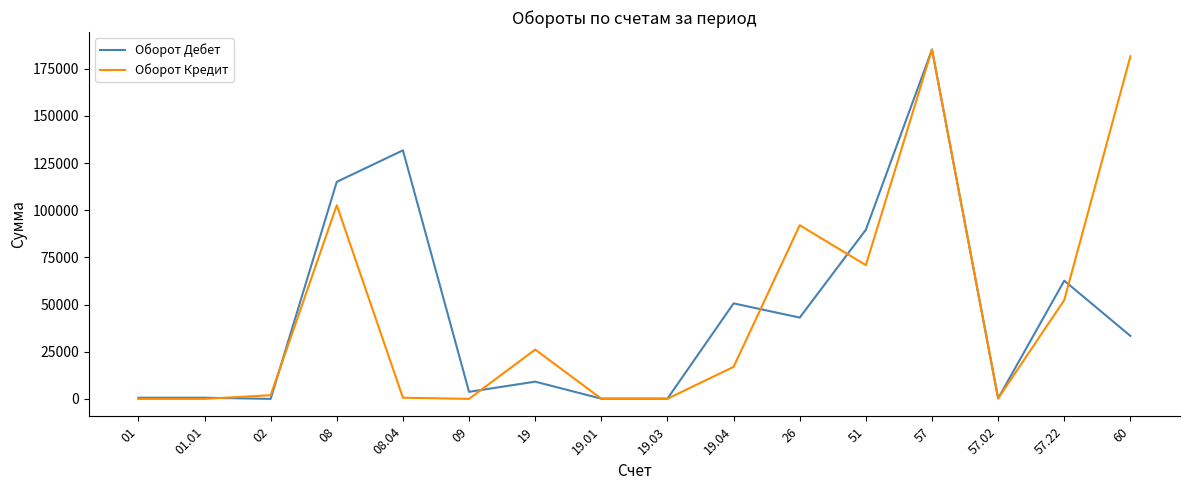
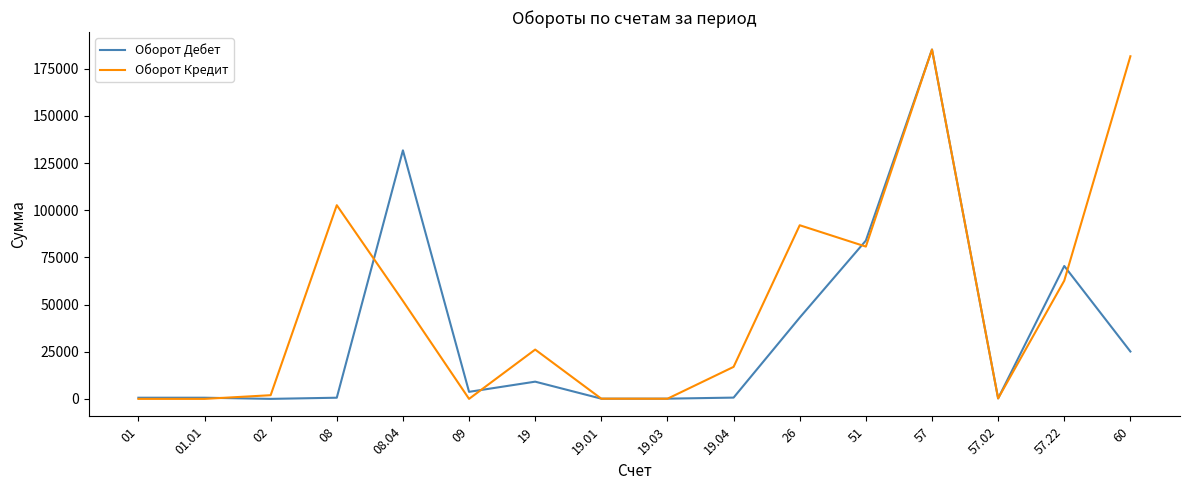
Оборот Дебет, 08: 115000 -> 1000
Оборот Кредит, 08.04: 1000 -> 52000
Оборот Дебет, 19.04: 51000 -> 1000
Оборот Дебет, 51: 90000 -> 84000
Оборот Кредит, 51: 71000 -> 81000
Оборот Дебет, 57.22: 63000 -> 70000
Оборот Кредит, 57.22: 52000 -> 63000
Оборот Дебет, 60: 33000 -> 25000
